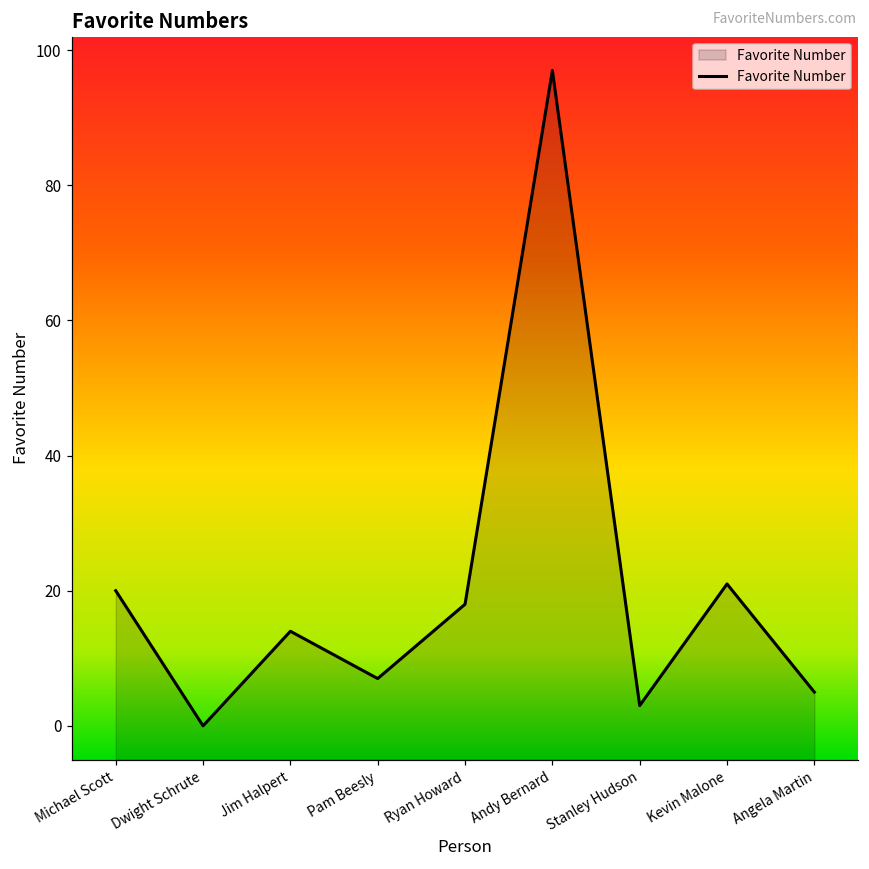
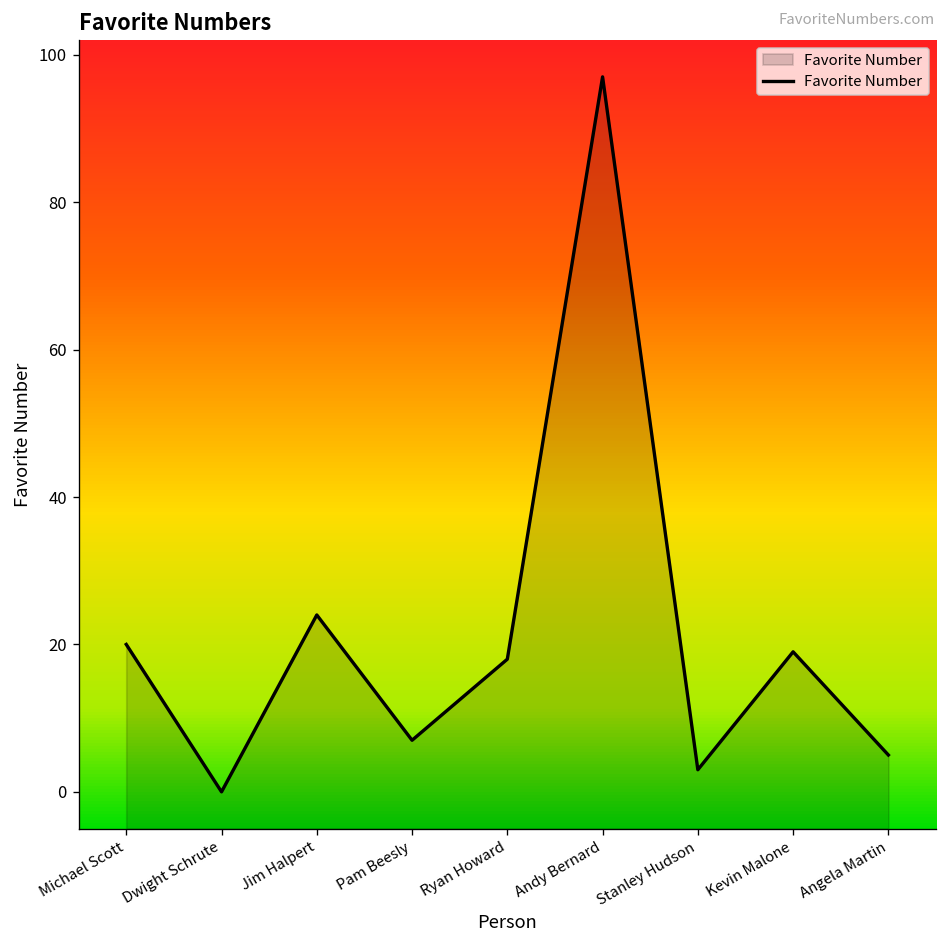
Jim Halpert: 14 -> 24
Kevin Malone: 21 -> 19
